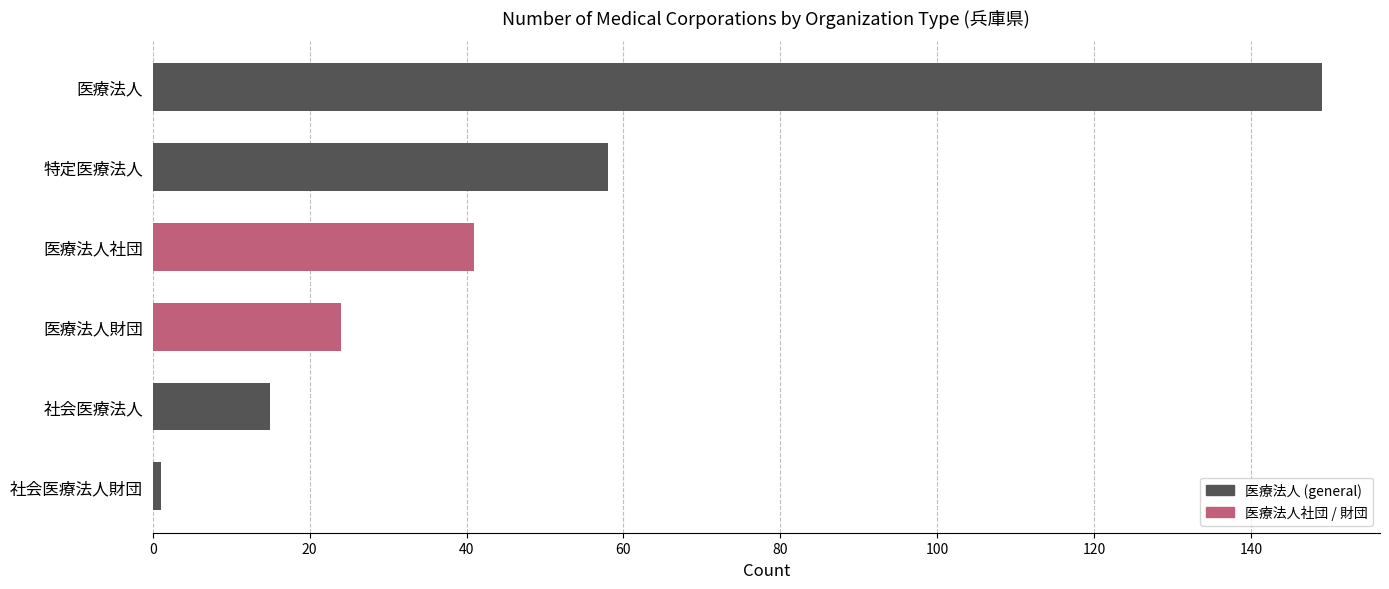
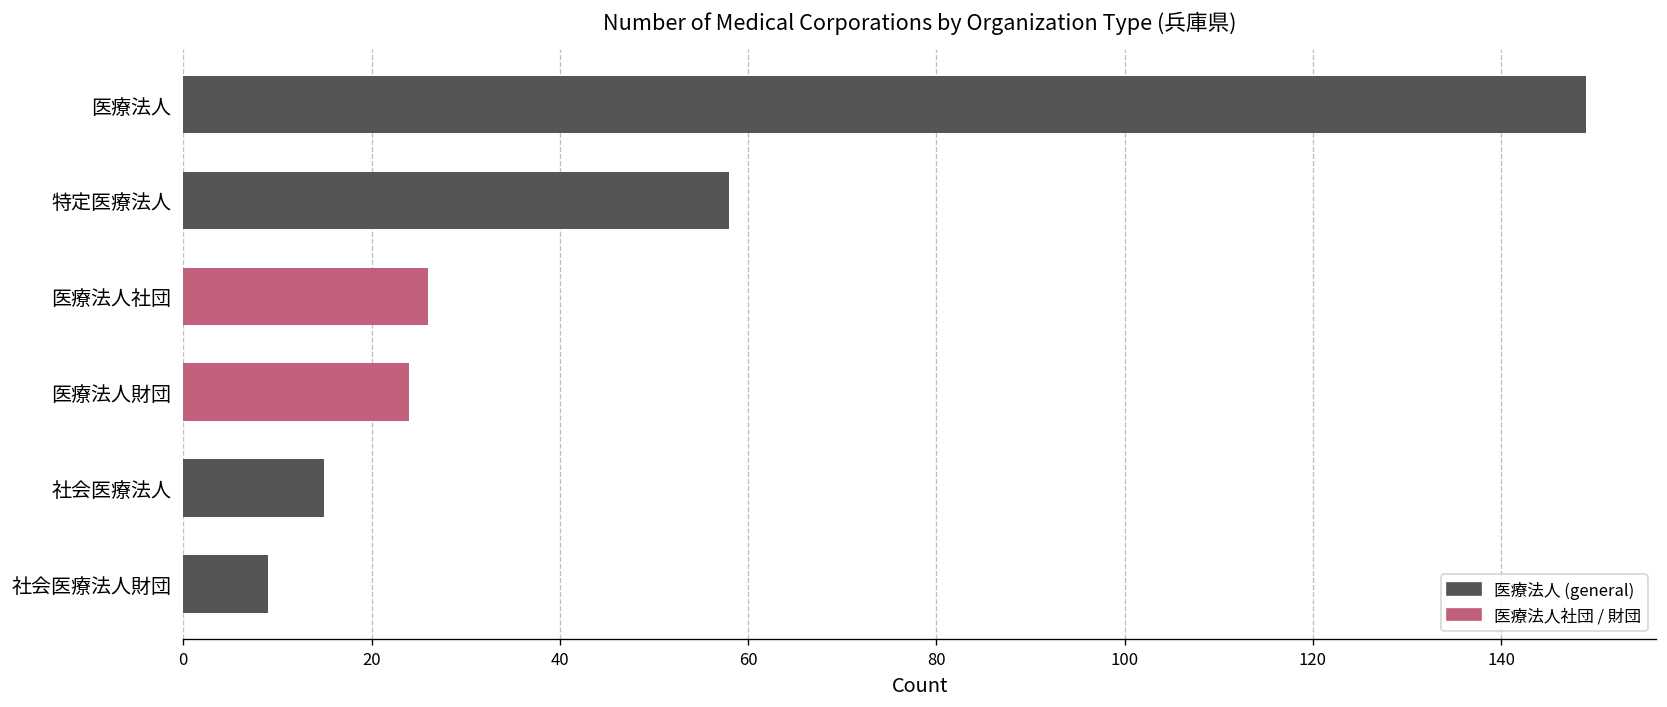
医療法人社団: 41 -> 26
社会医療法人財団: 1 -> 9
